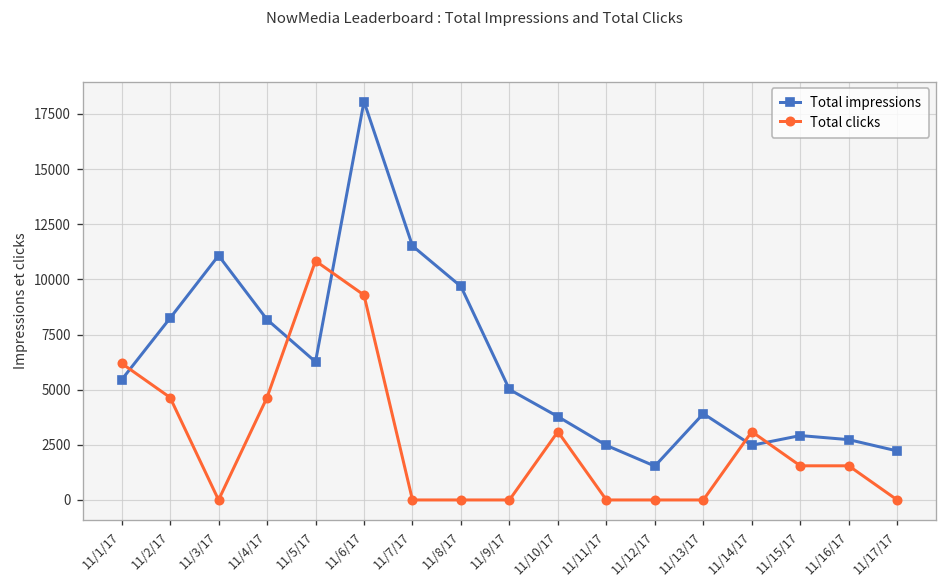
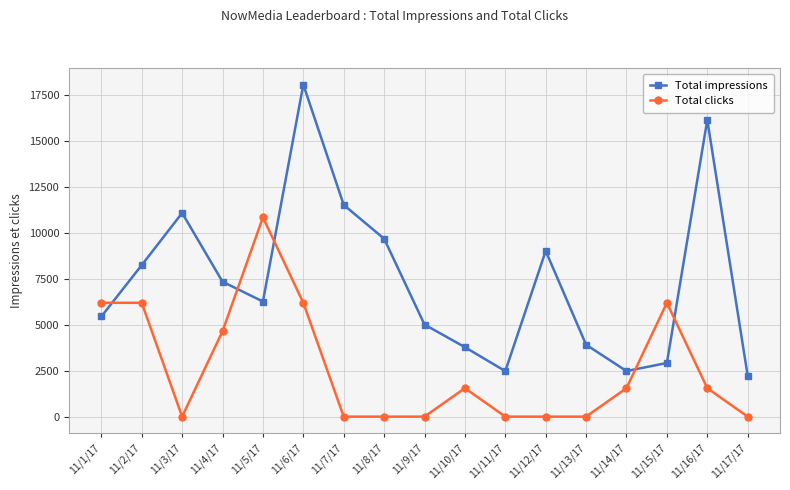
Total clicks, 11/2/17: 4600 -> 6200
Total impressions, 11/4/17: 8200 -> 7300
Total clicks, 11/6/17: 9300 -> 6200
Total clicks, 11/10/17: 3100 -> 1500
Total impressions, 11/12/17: 1500 -> 9000
Total clicks, 11/14/17: 3100 -> 1500
Total clicks, 11/15/17: 1500 -> 6200
Total impressions, 11/16/17: 2700 -> 16100
